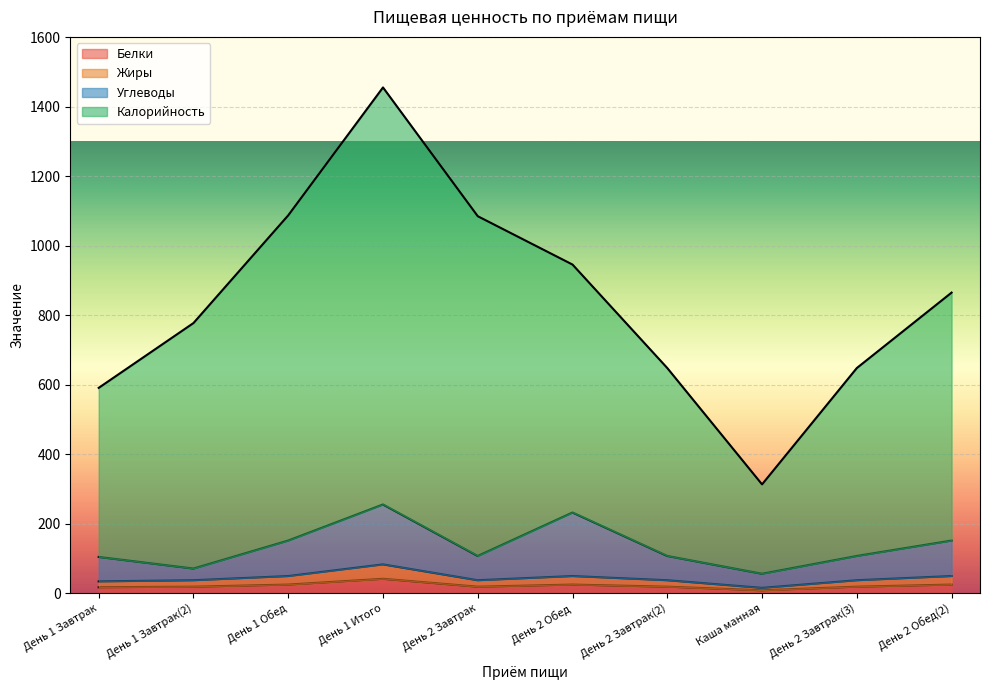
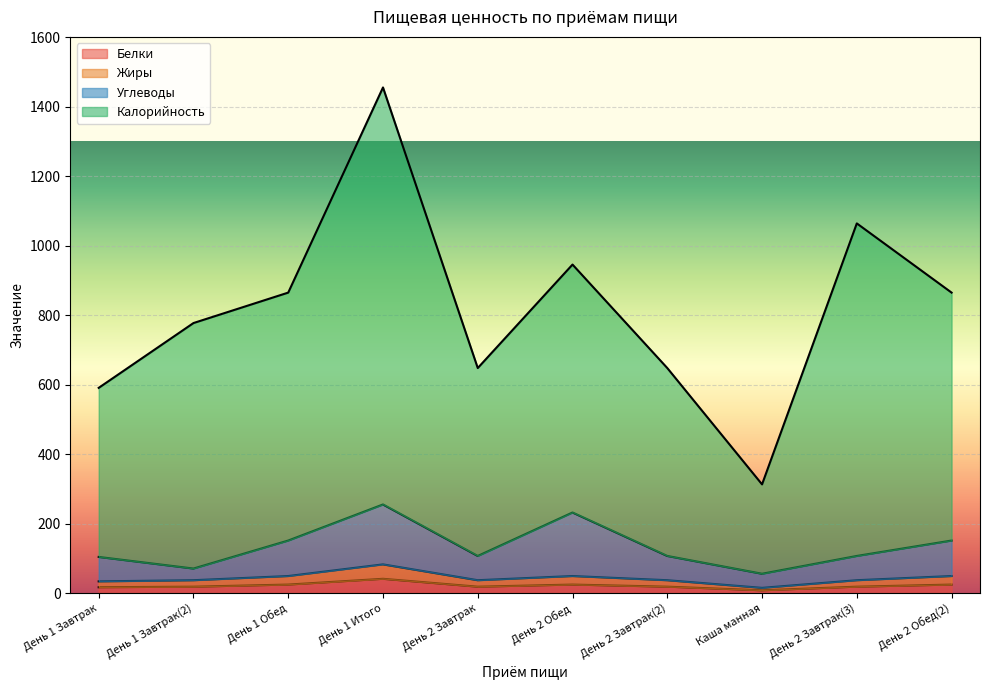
Калорийность, День 1 Обед: 940 -> 710
Калорийность, День 2 Завтрак: 980 -> 540
Калорийность, День 2 Завтрак(3): 540 -> 960
